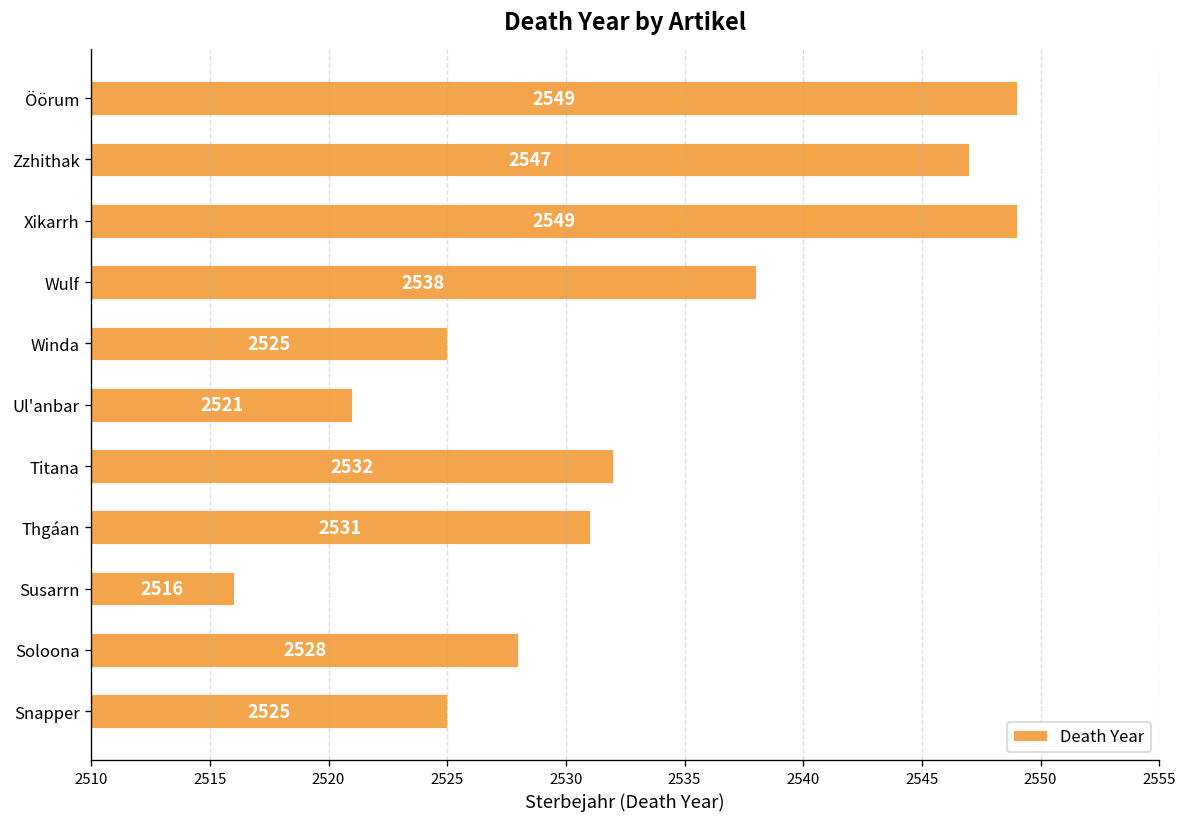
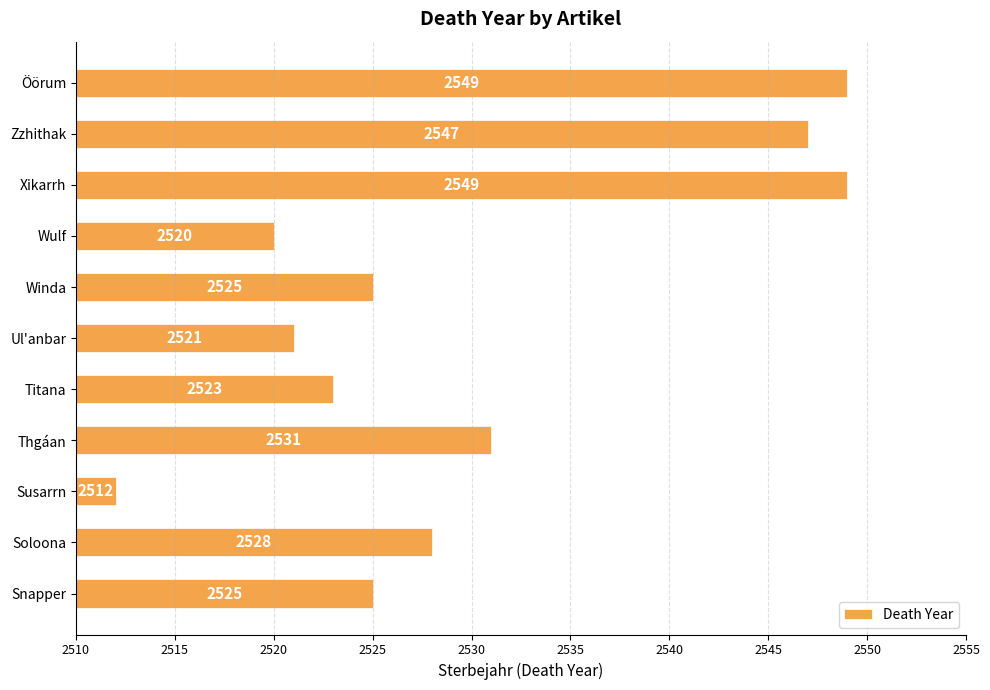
Wulf: 2538 -> 2520
Titana: 2532 -> 2523
Susarrn: 2516 -> 2512
